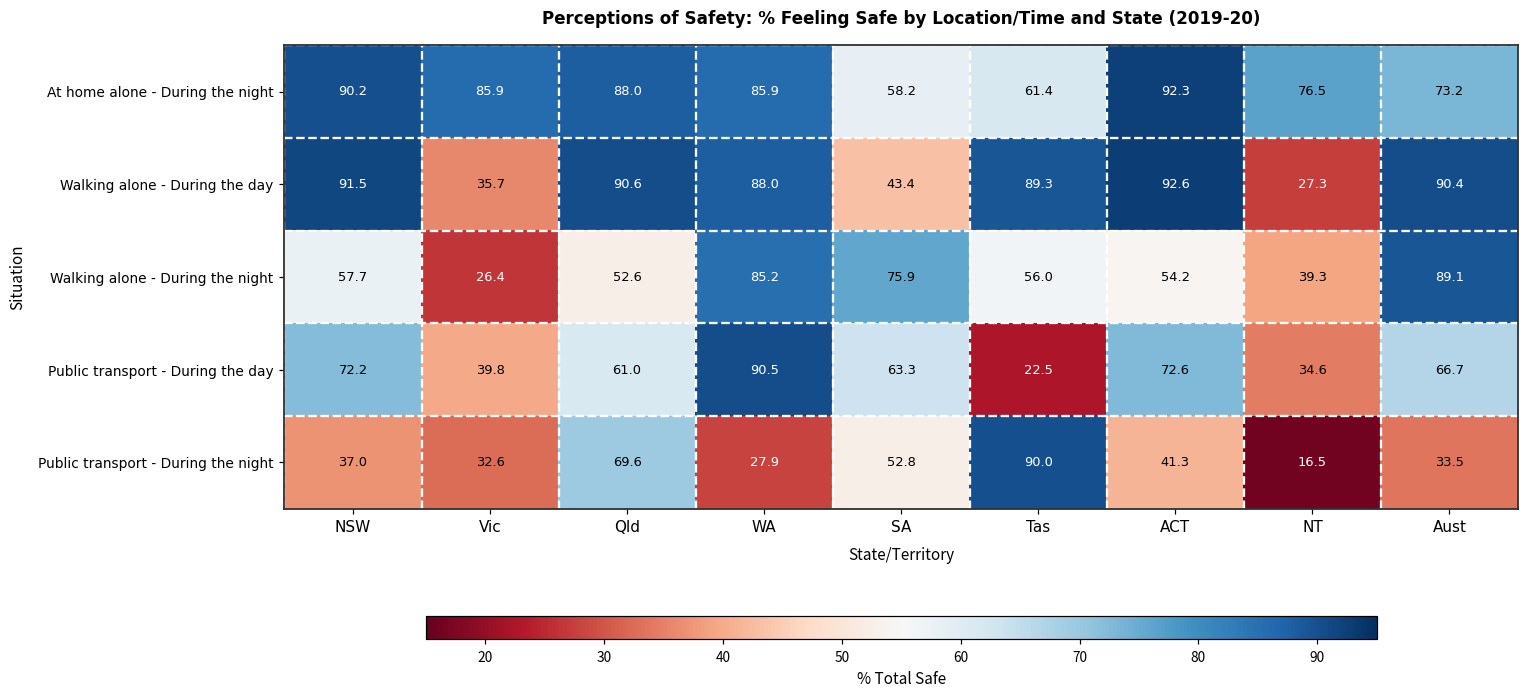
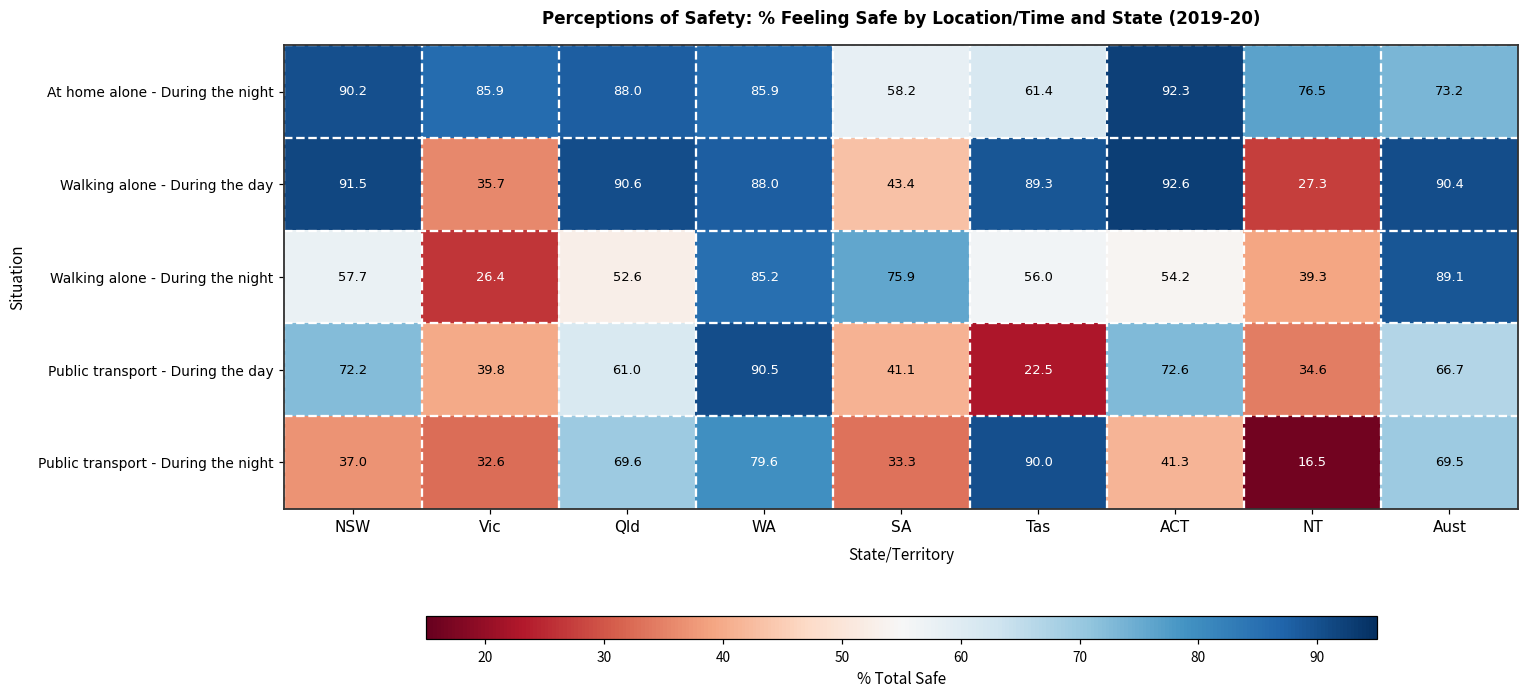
Public transport - During the day, SA: 63.3 -> 41.1
Public transport - During the night, WA: 27.9 -> 79.6
Public transport - During the night, SA: 52.8 -> 33.3
Public transport - During the night, Aust: 33.5 -> 69.5
